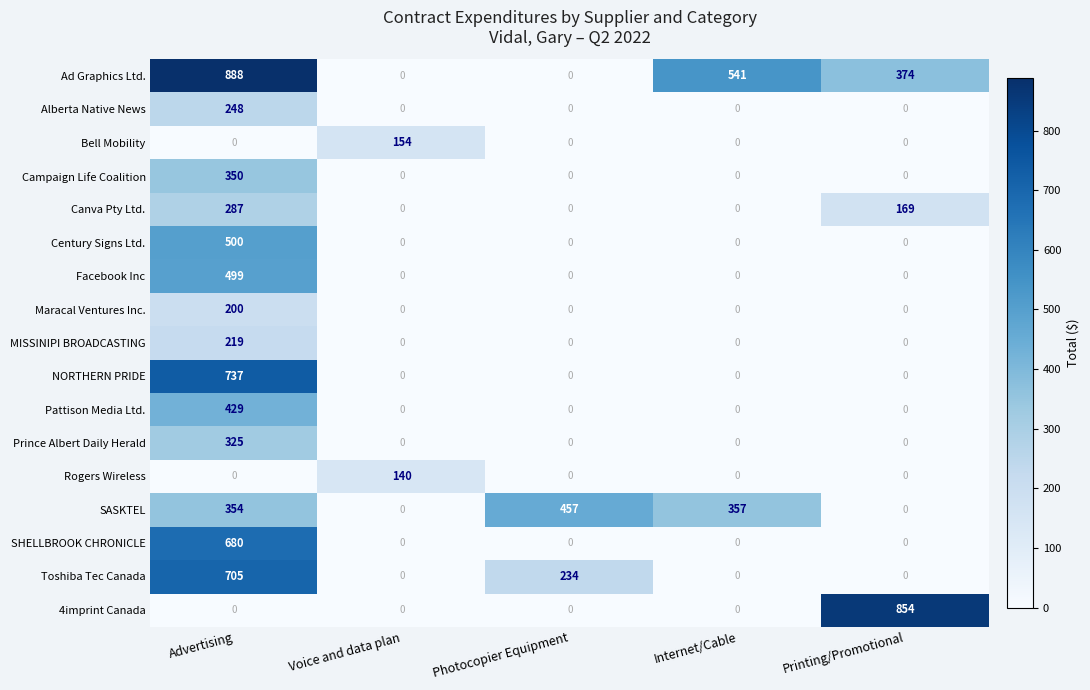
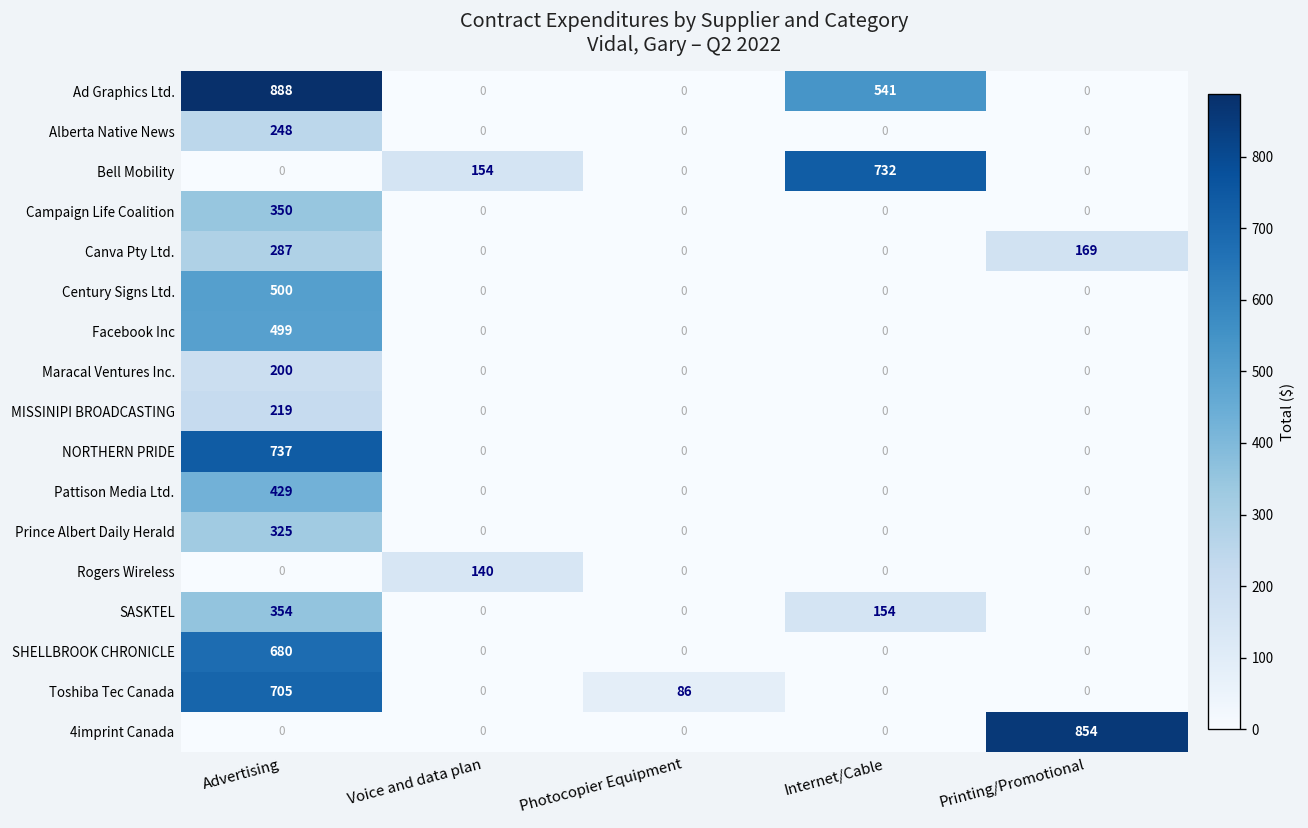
Ad Graphics Ltd., Printing/Promotional: 374 -> 0
Bell Mobility, Internet/Cable: 0 -> 732
SASKTEL, Photocopier Equipment: 457 -> 0
SASKTEL, Internet/Cable: 357 -> 154
Toshiba Tec Canada, Photocopier Equipment: 234 -> 86
